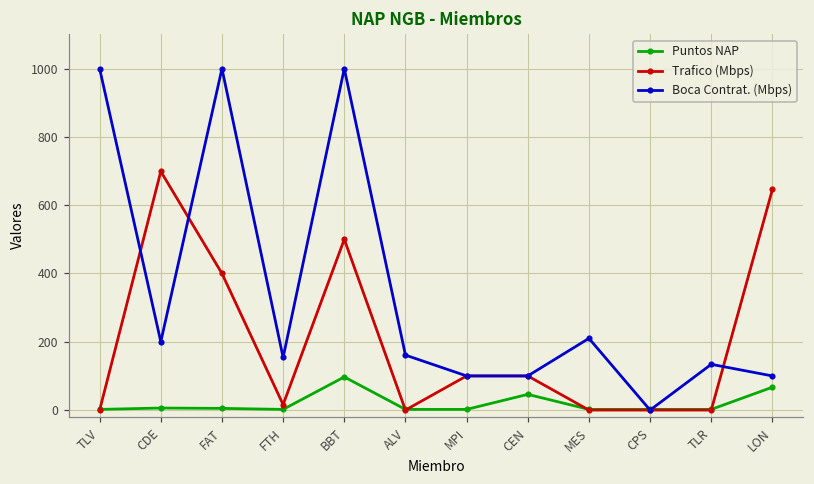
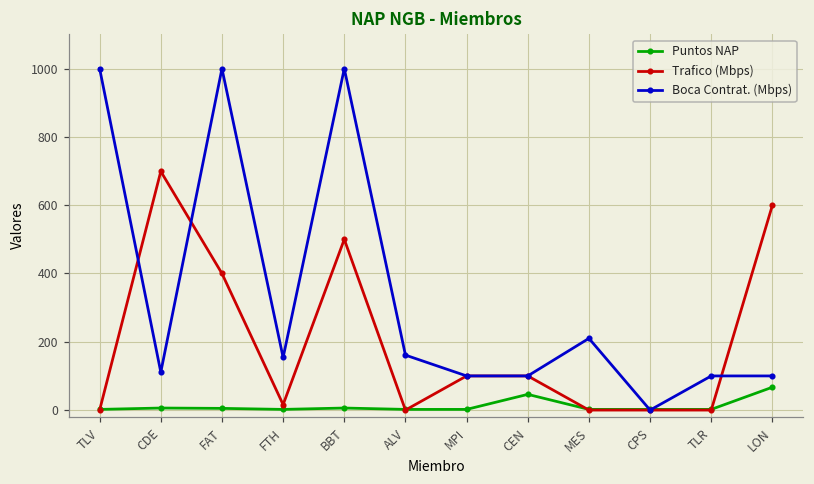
Boca Contrat. (Mbps), CDE: 200 -> 110
Puntos NAP, BBT: 100 -> 10
Boca Contrat. (Mbps), TLR: 130 -> 100
Trafico (Mbps), LON: 650 -> 600
